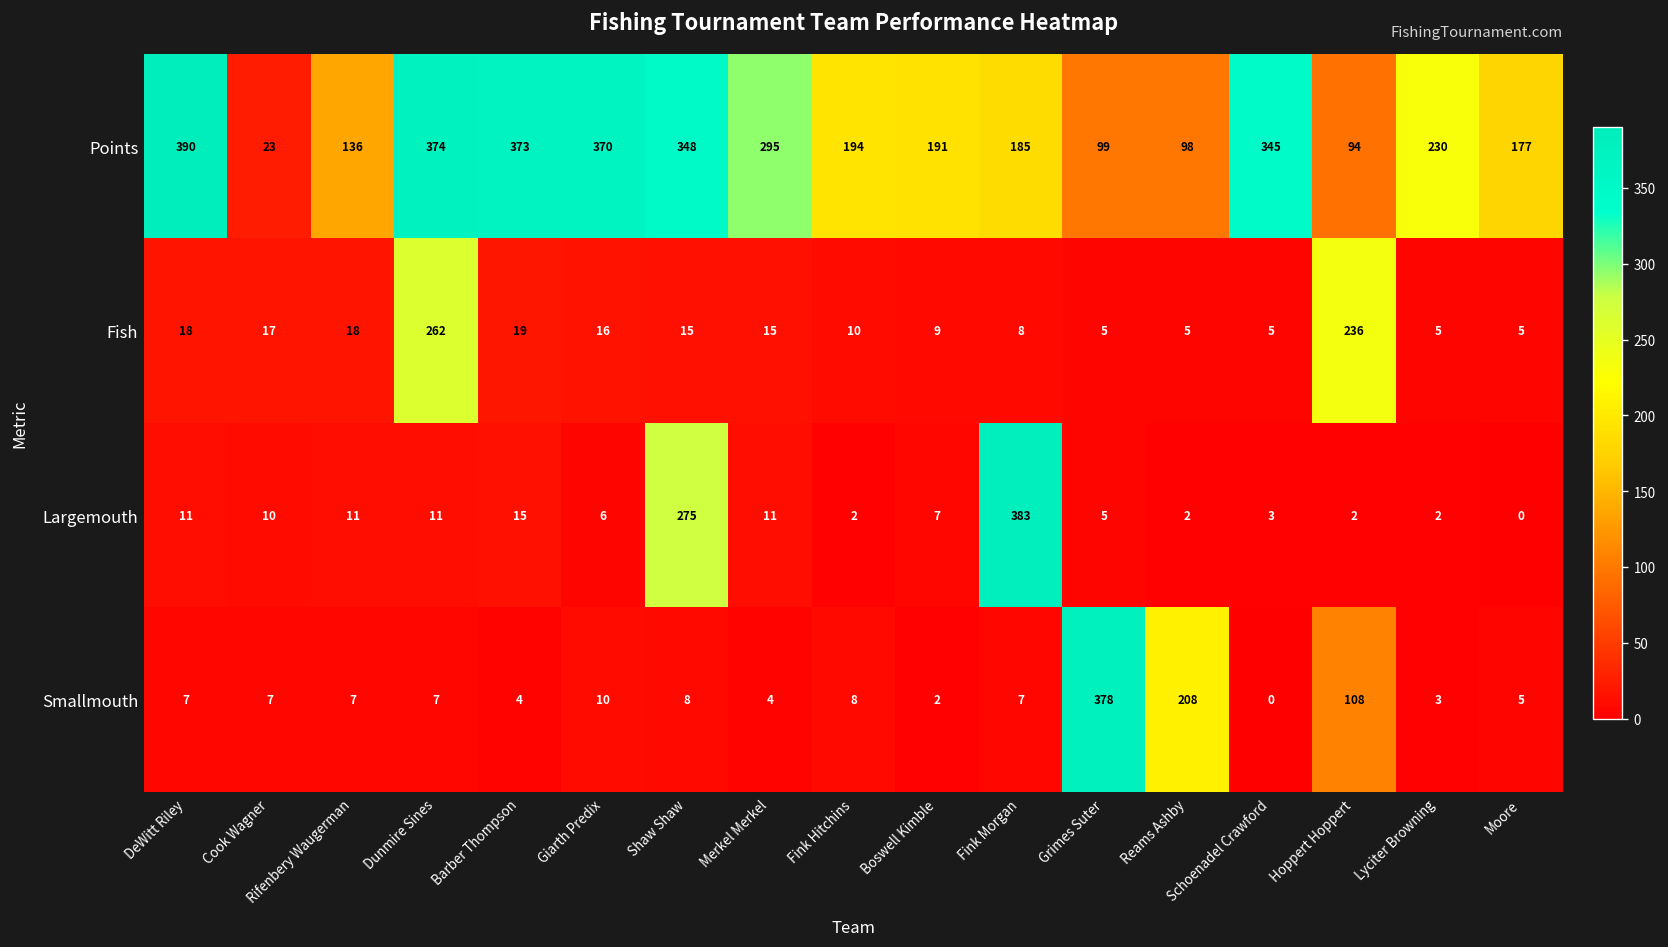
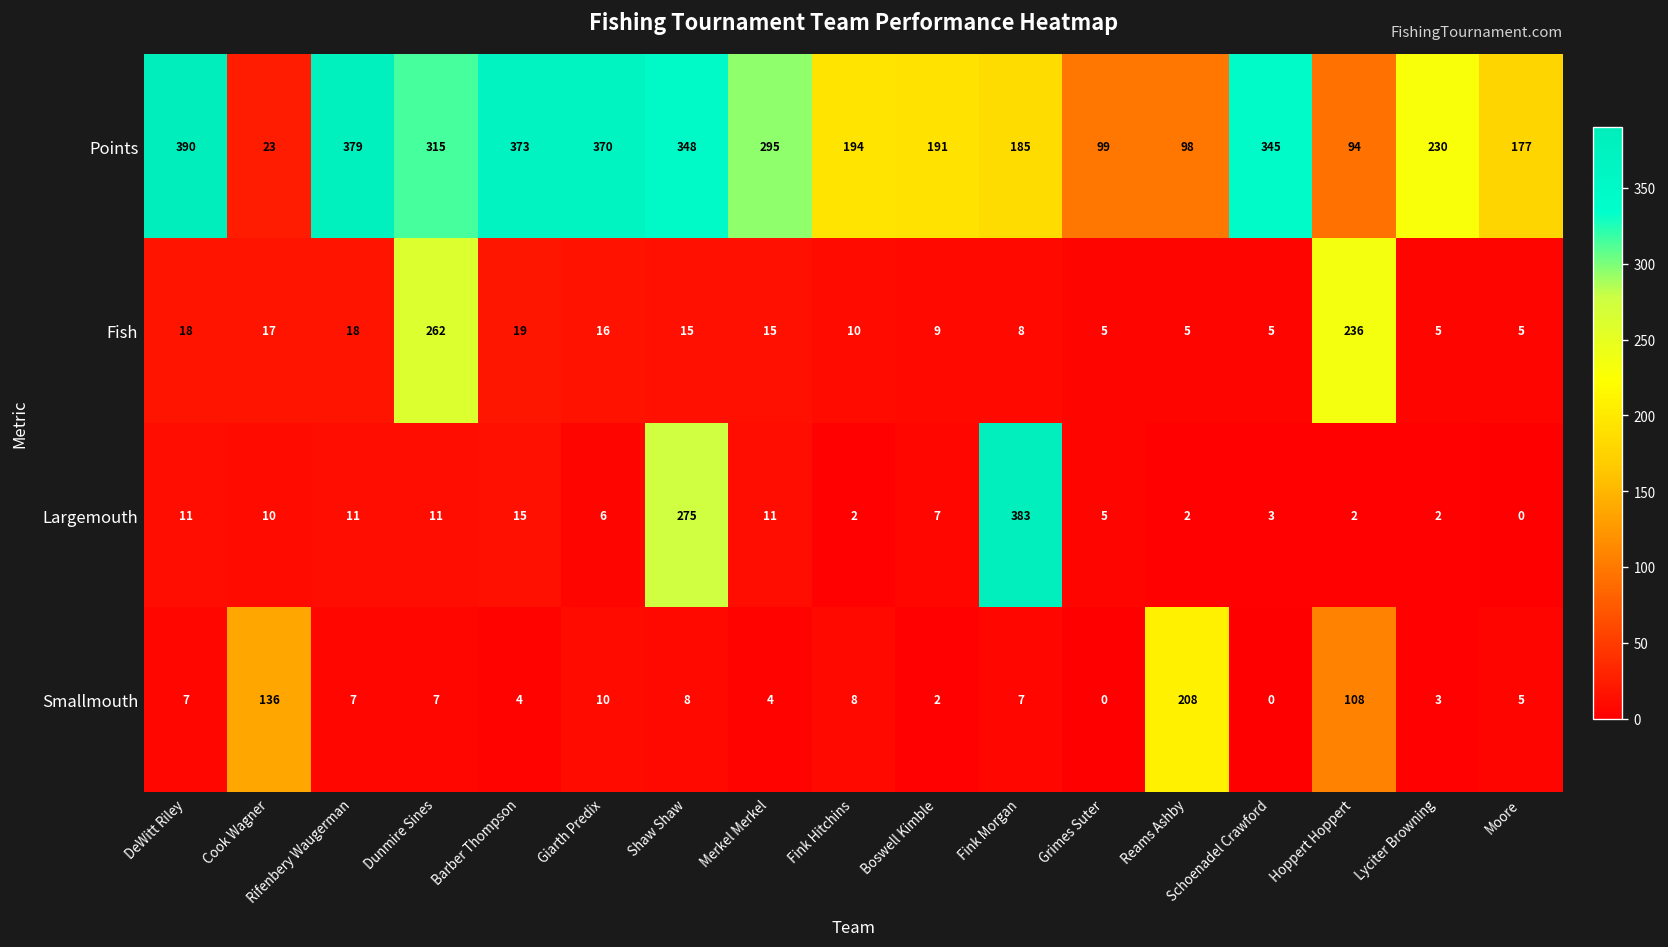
Points, Rifenbery Waugerman: 136 -> 379
Points, Dunmire Sines: 374 -> 315
Smallmouth, Cook Wagner: 7 -> 136
Smallmouth, Grimes Suter: 378 -> 0
